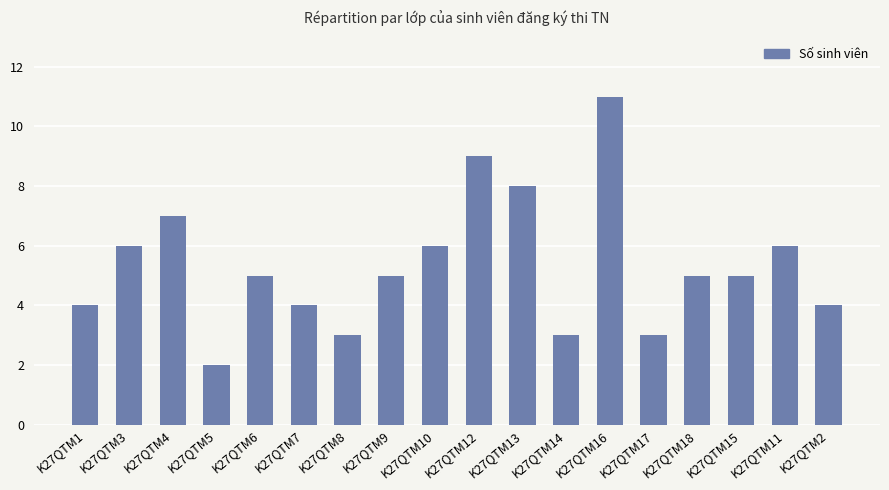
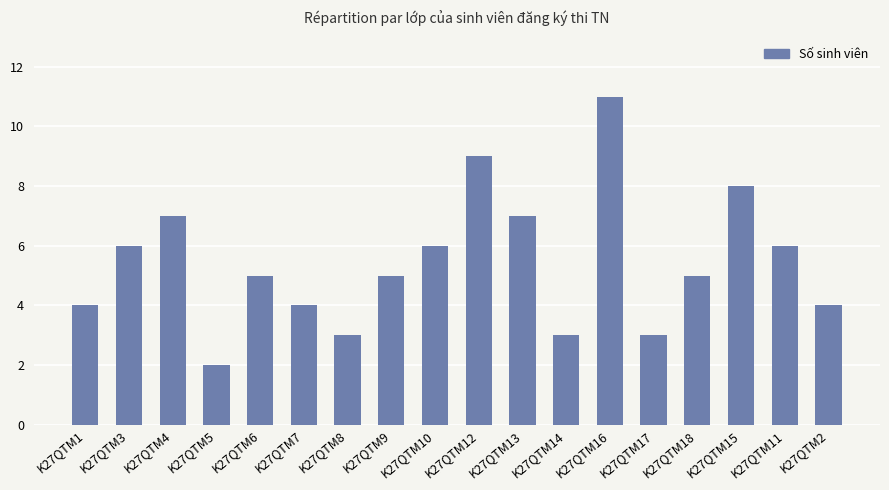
K27QTM13: 8 -> 7
K27QTM15: 5 -> 8
